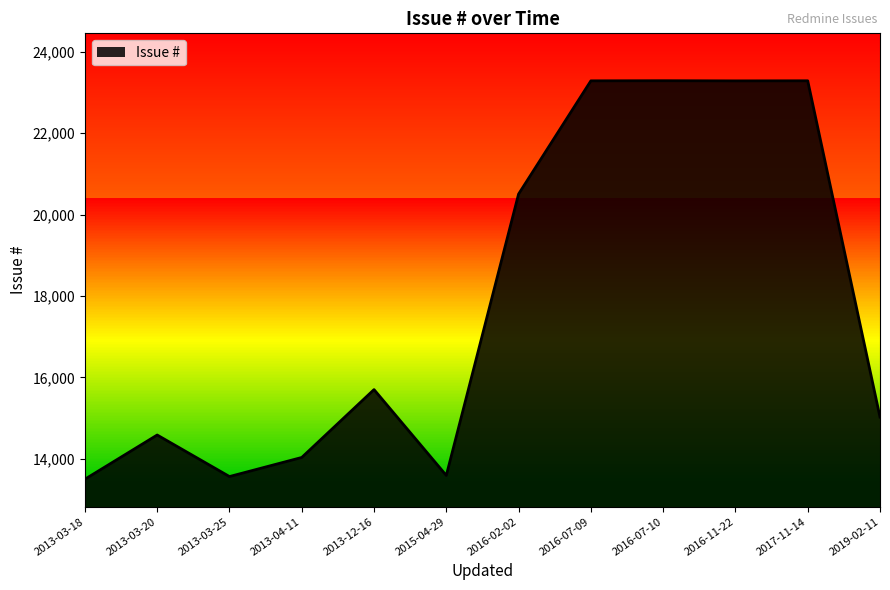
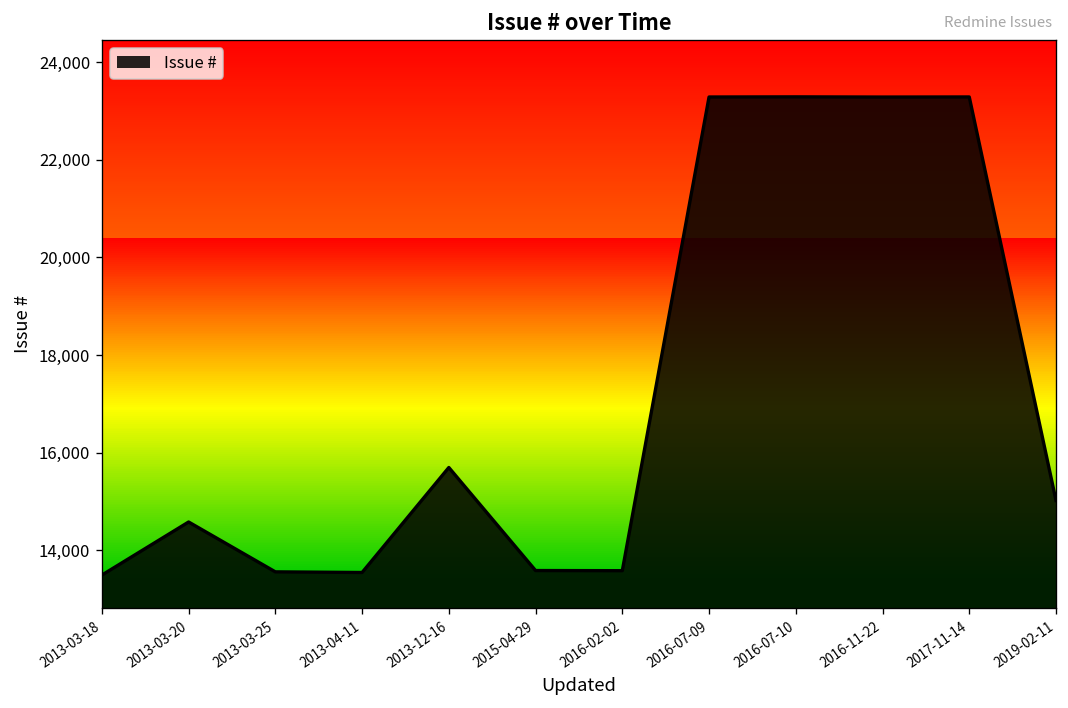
2013-04-11: 14,000 -> 13,500
2016-02-02: 20,500 -> 13,600
